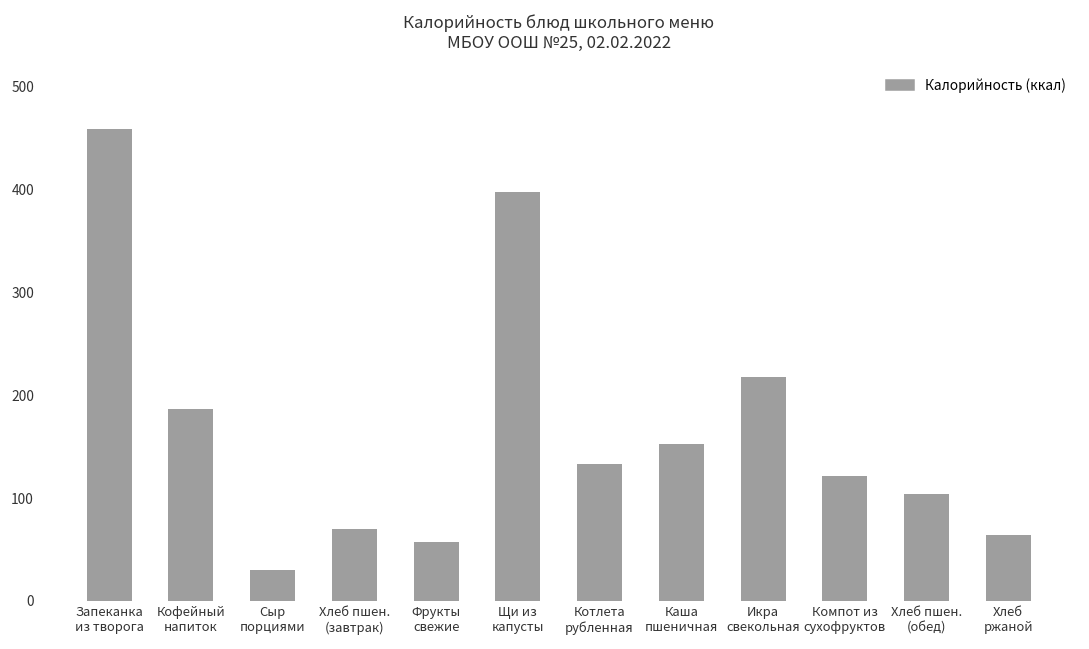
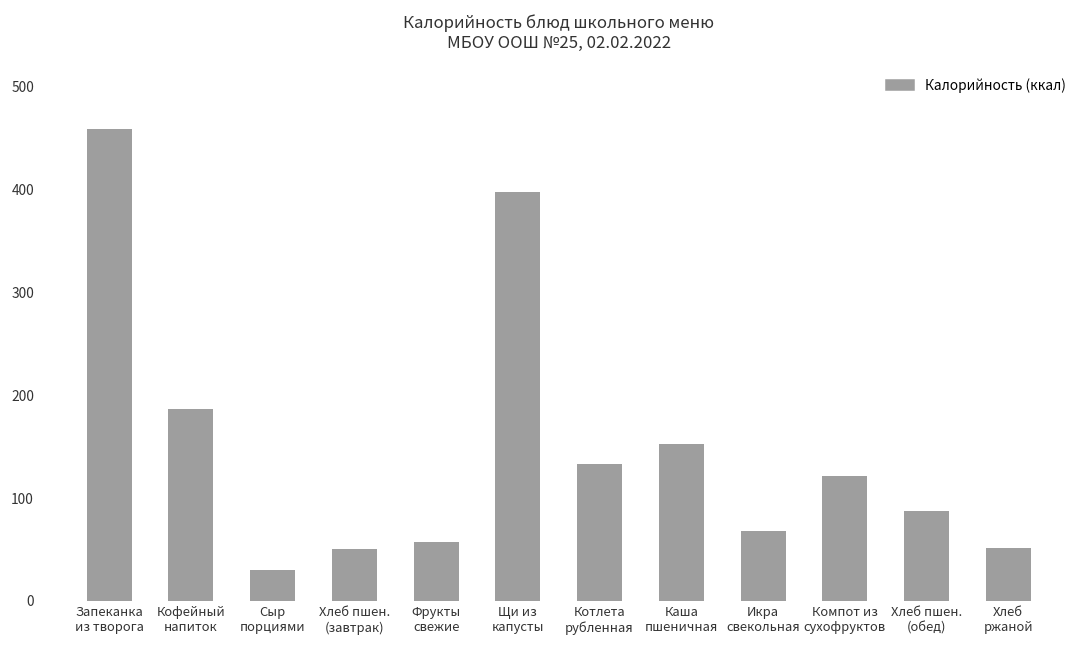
Хлеб пшен. (завтрак): 70 -> 50
Икра свекольная: 220 -> 70
Хлеб пшен. (обед): 100 -> 90
Хлеб ржаной: 60 -> 50
